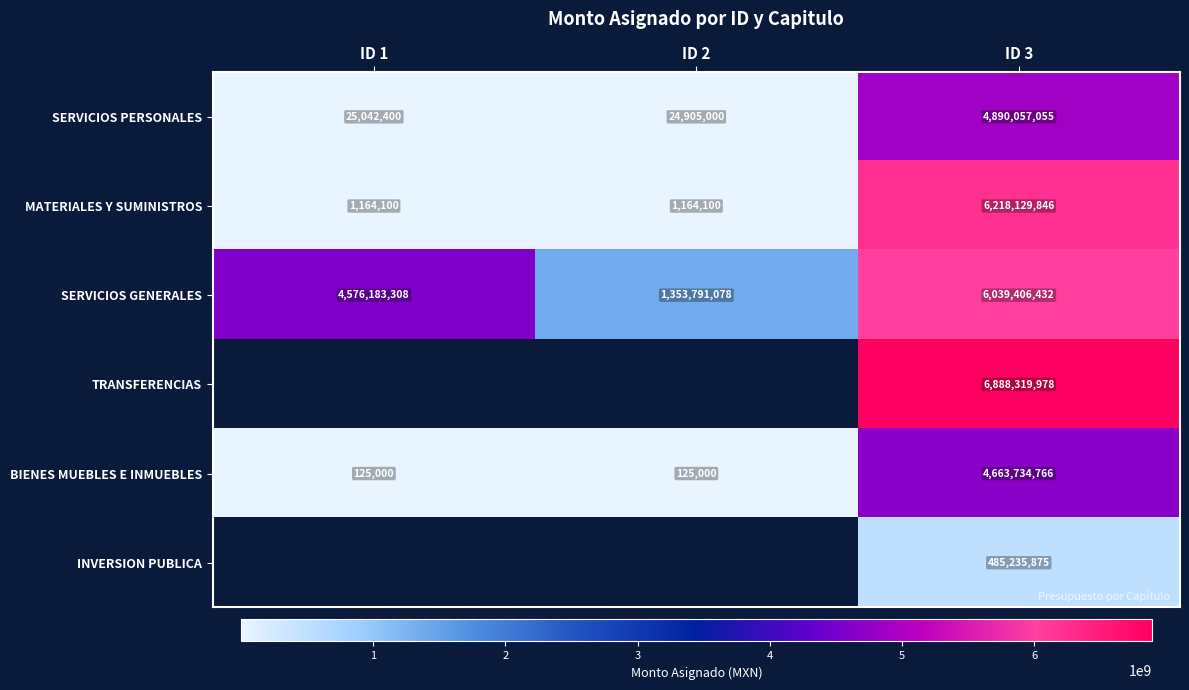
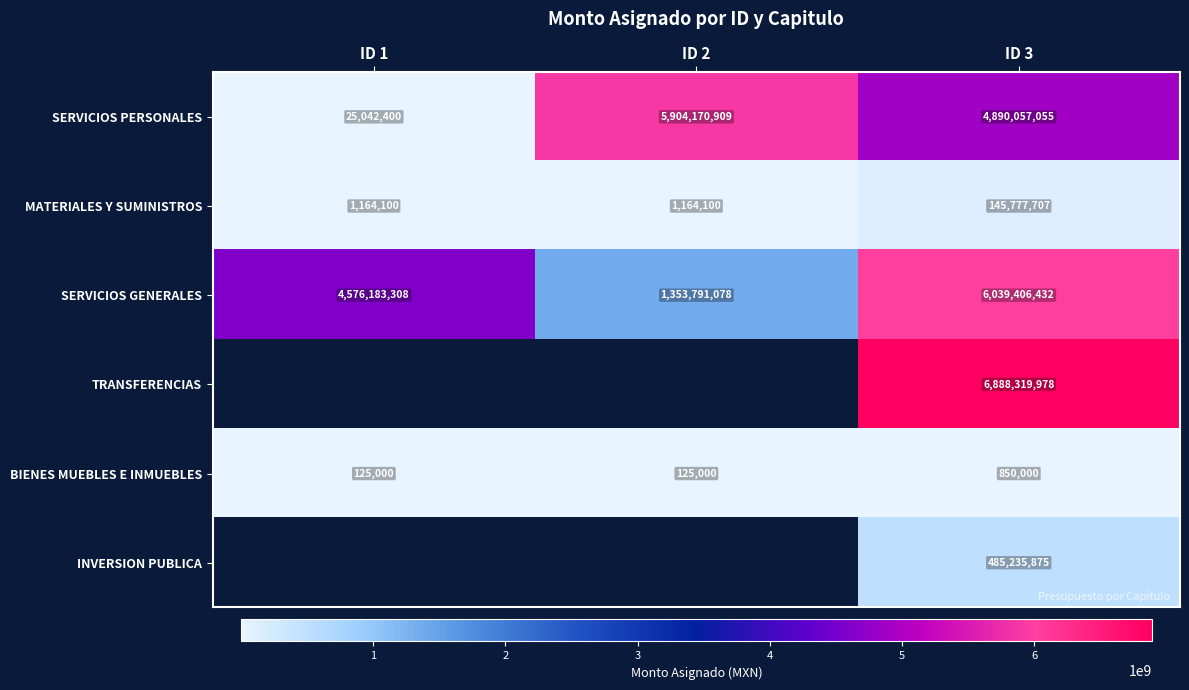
SERVICIOS PERSONALES, ID 2: 24,905,000 -> 5,904,170,909
MATERIALES Y SUMINISTROS, ID 3: 6,218,129,846 -> 145,777,707
BIENES MUEBLES E INMUEBLES, ID 3: 4,663,734,766 -> 850,000
